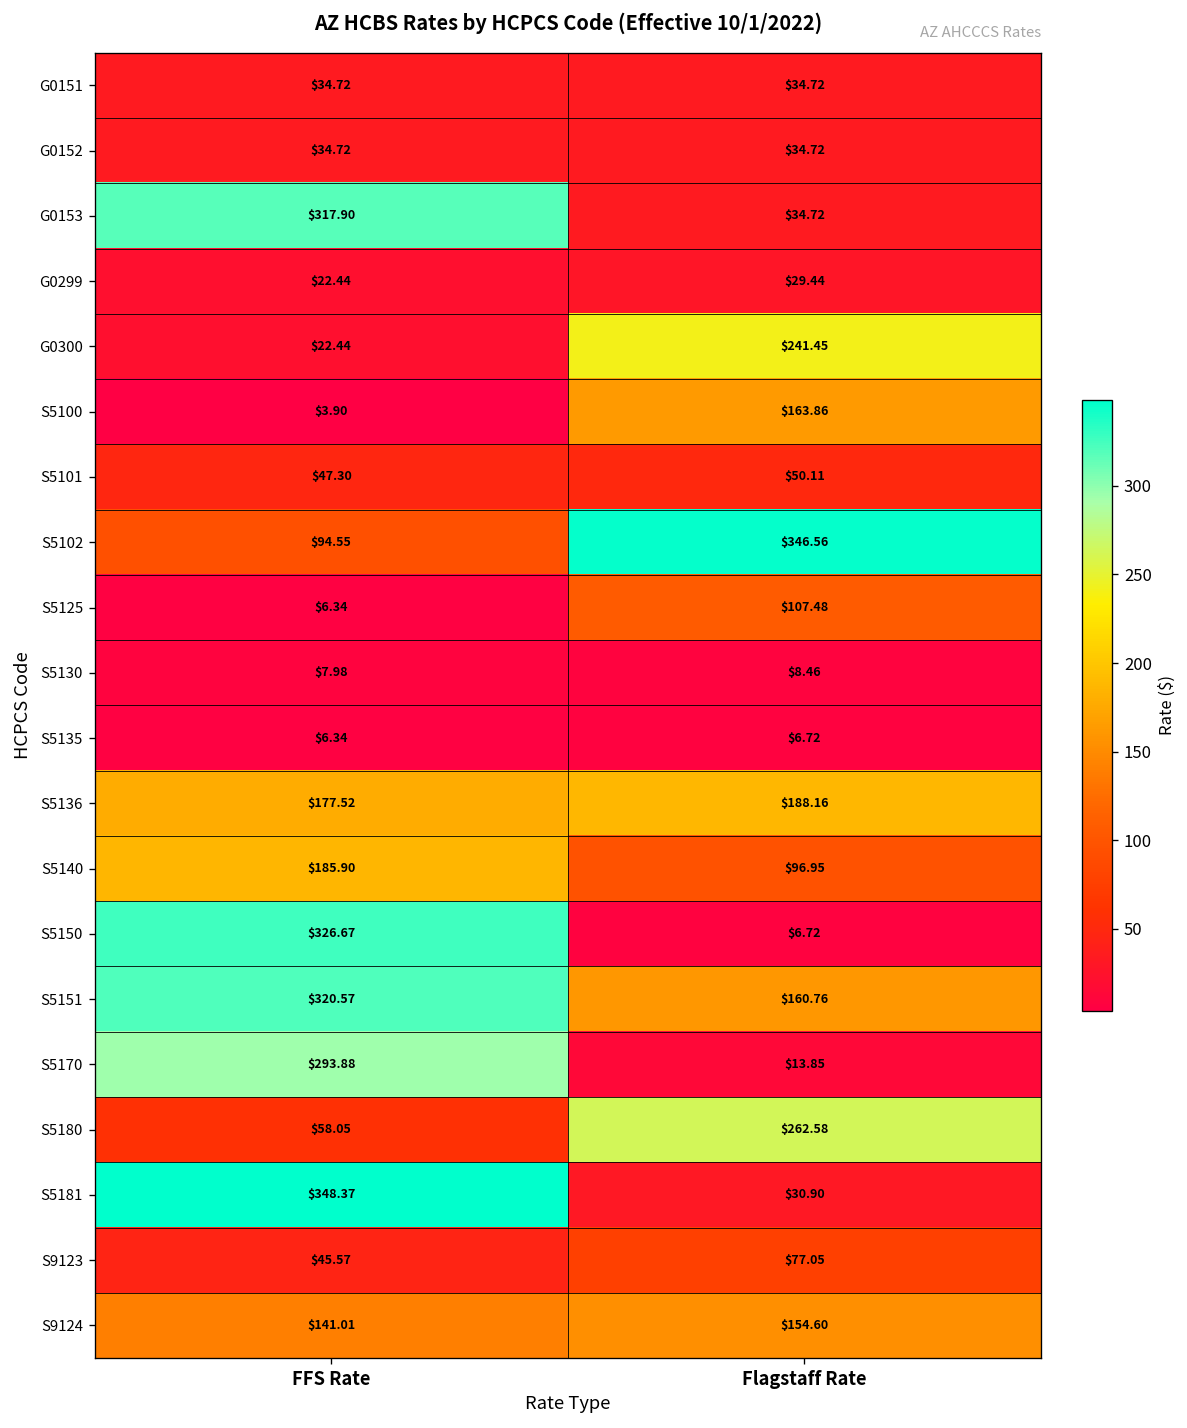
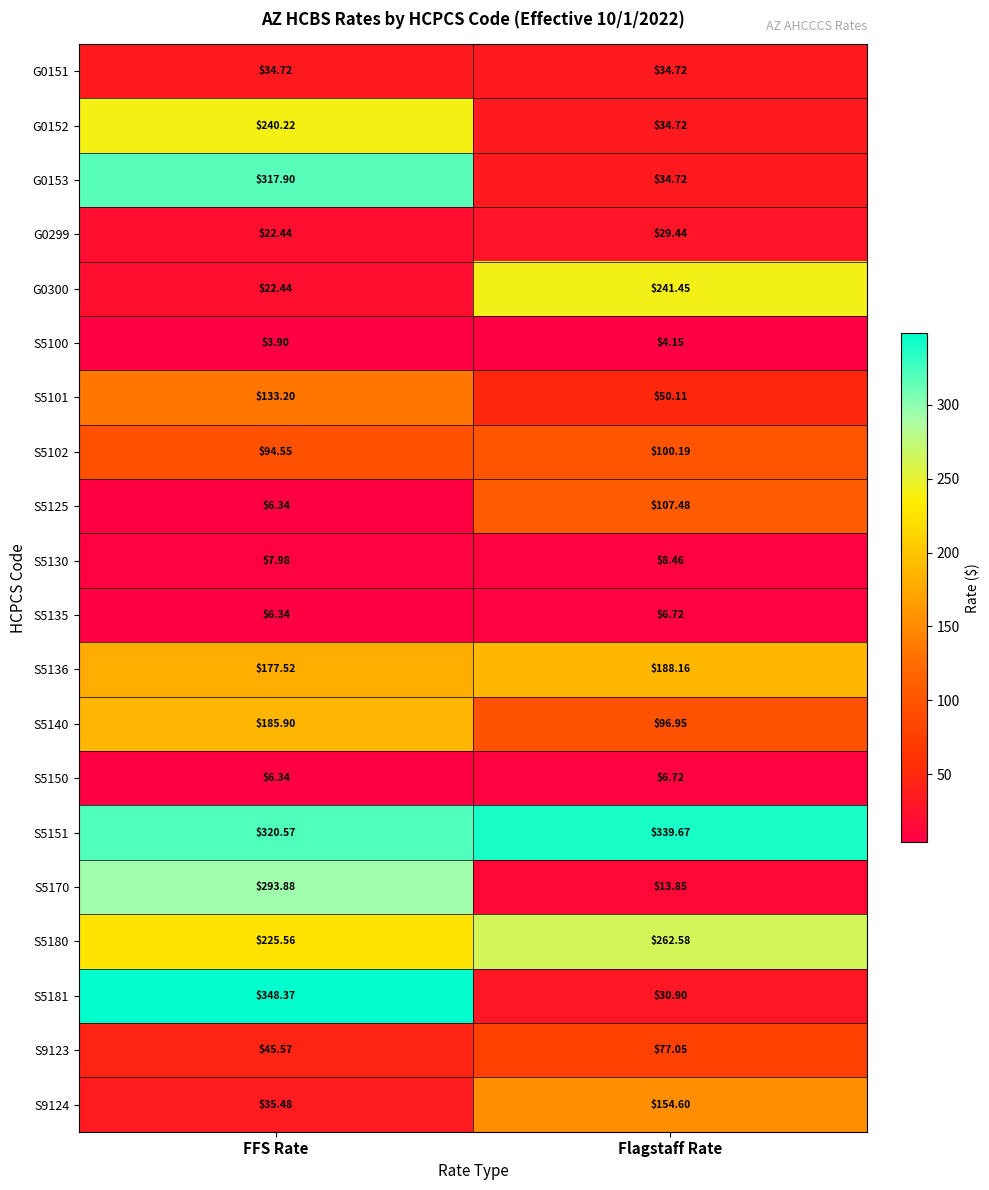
G0152, FFS Rate: $34.72 -> $240.22
S5100, Flagstaff Rate: $163.86 -> $4.15
S5101, FFS Rate: $47.30 -> $133.20
S5102, Flagstaff Rate: $346.56 -> $100.19
S5150, FFS Rate: $326.67 -> $6.34
S5151, Flagstaff Rate: $160.76 -> $339.67
S5180, FFS Rate: $58.05 -> $225.56
S9124, FFS Rate: $141.01 -> $35.48
